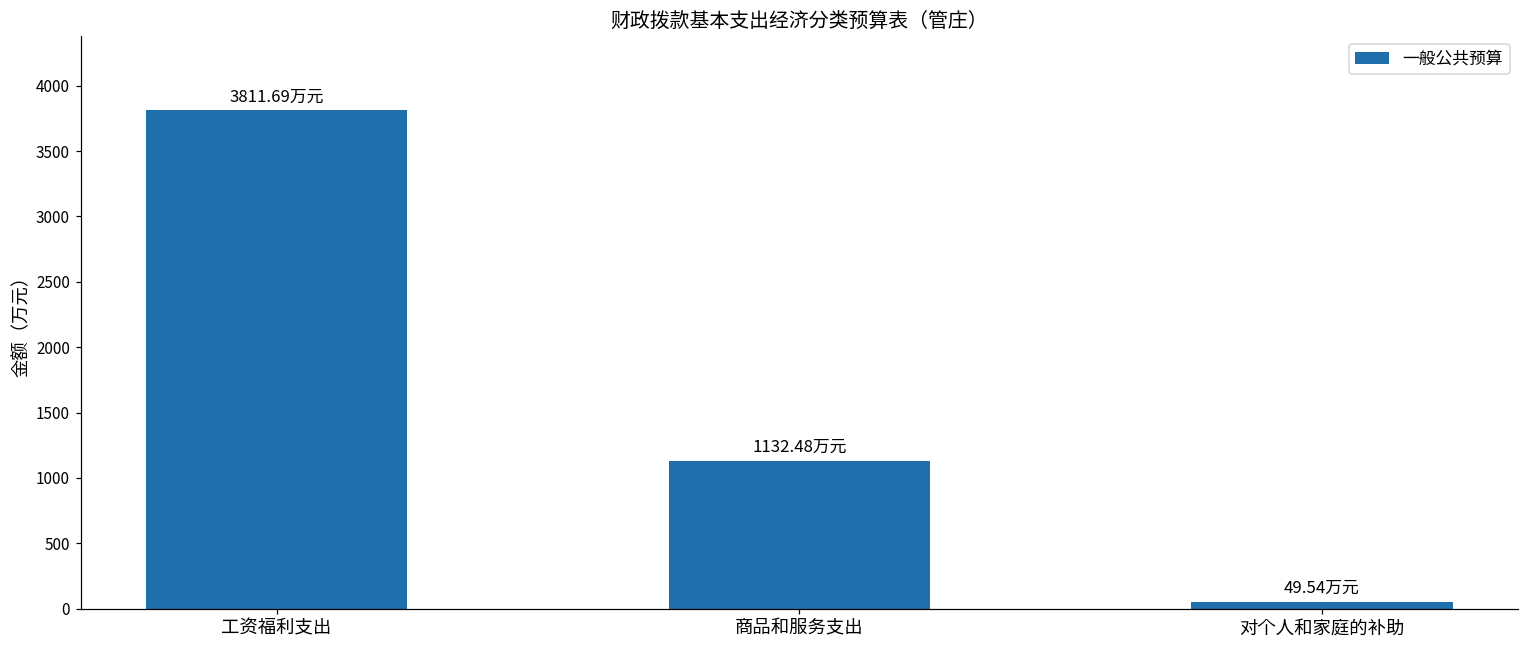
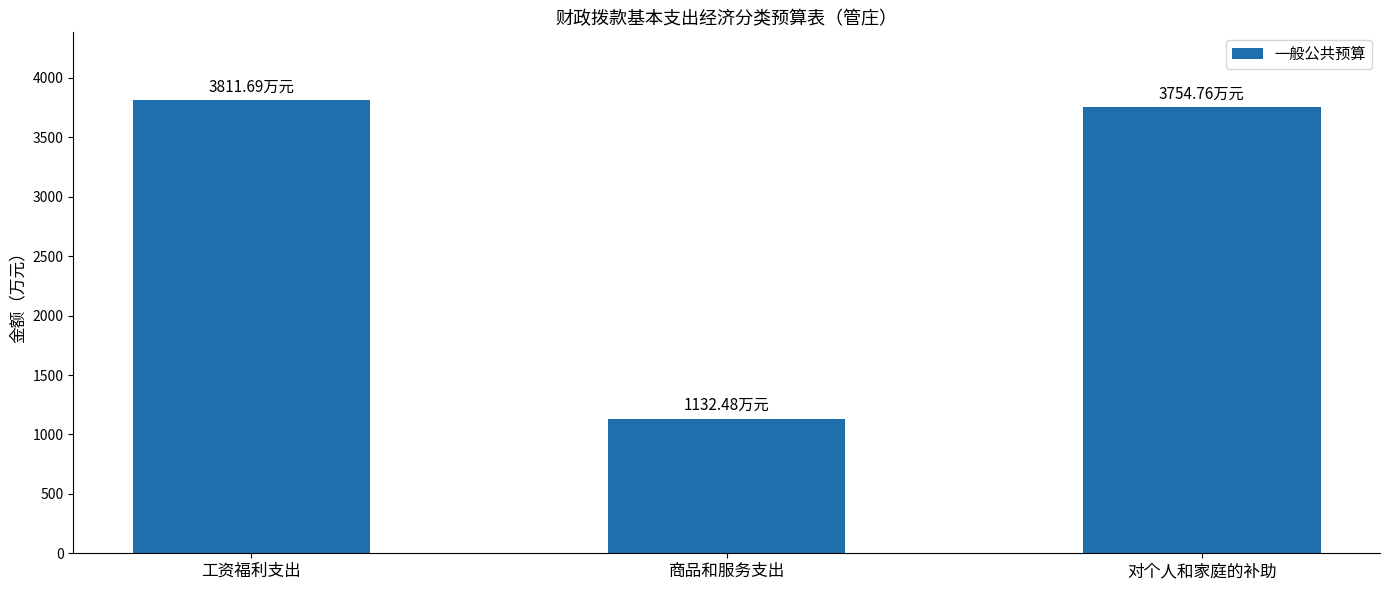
对个人和家庭的补助: 49.54 -> 3754.76
